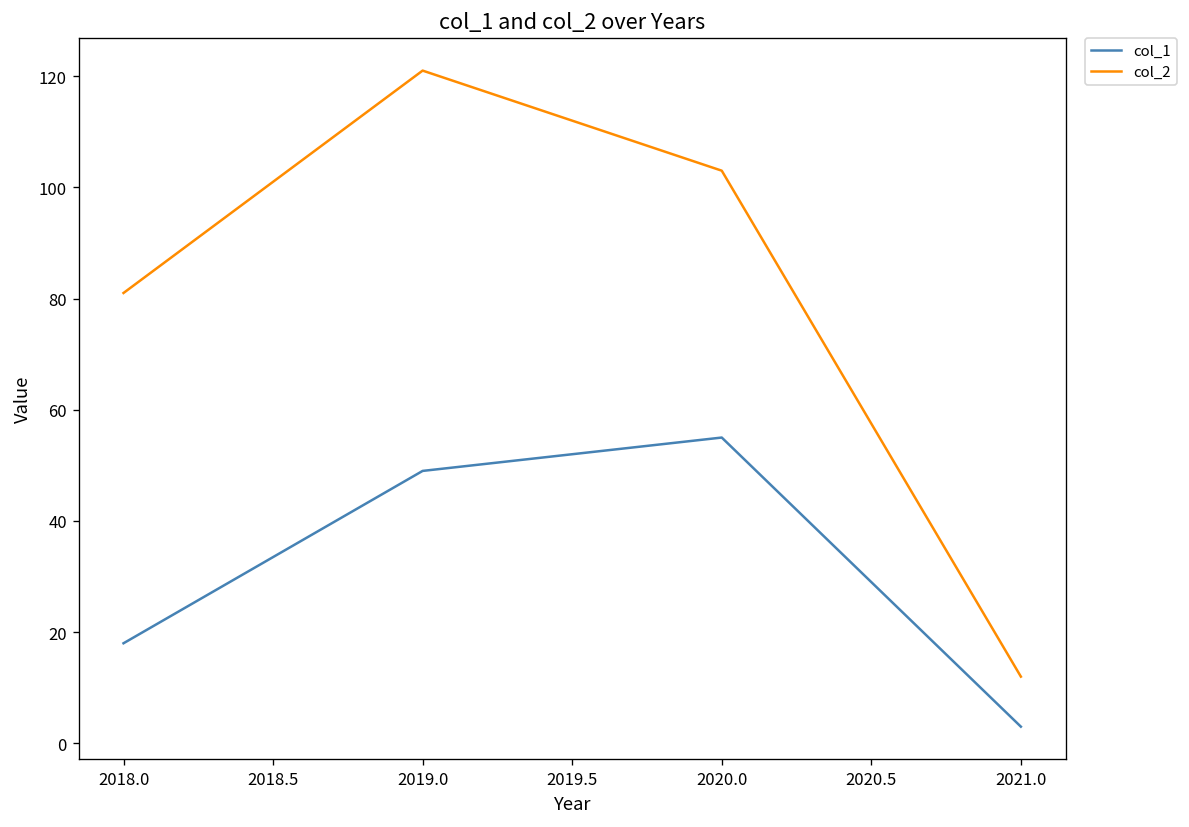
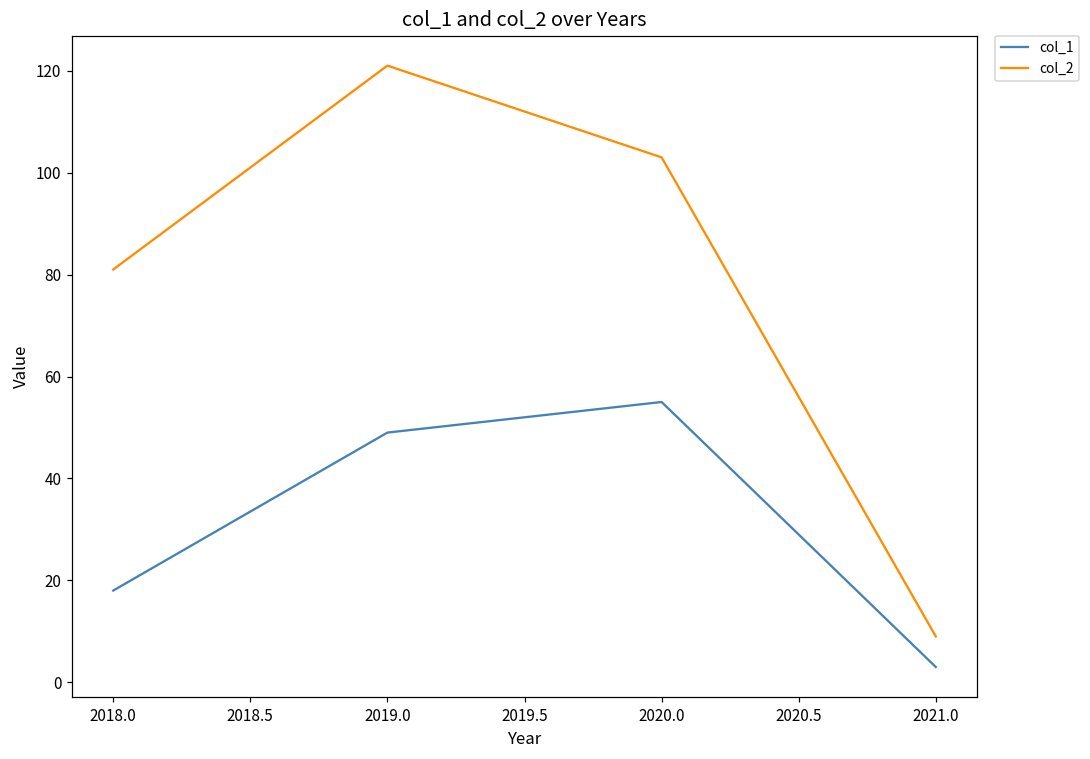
col_2, 2021.0: 12 -> 9
